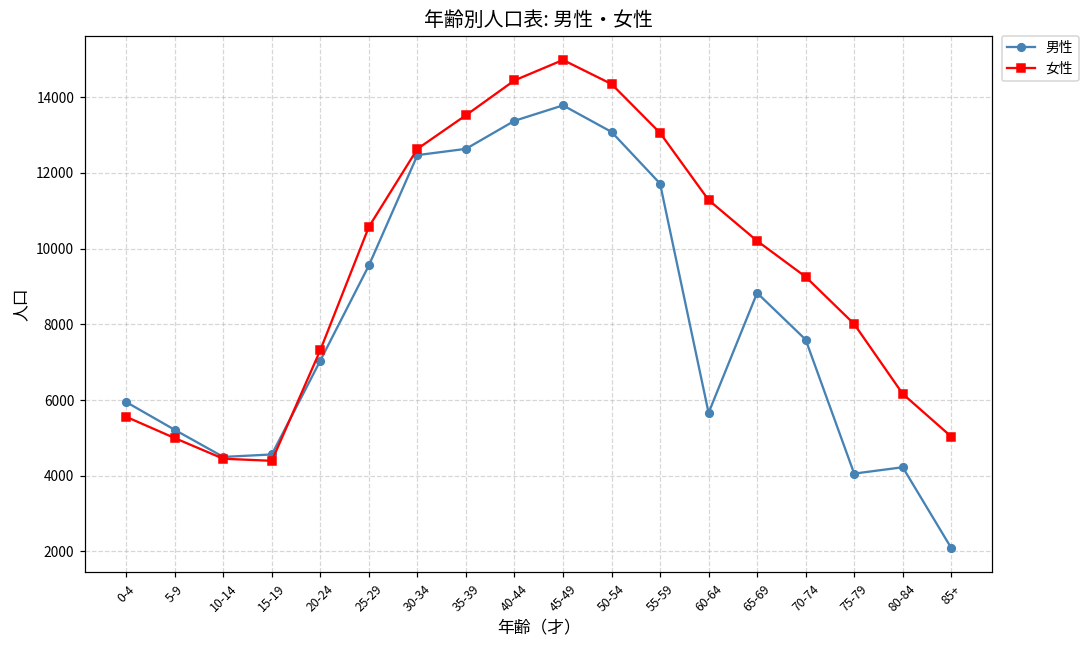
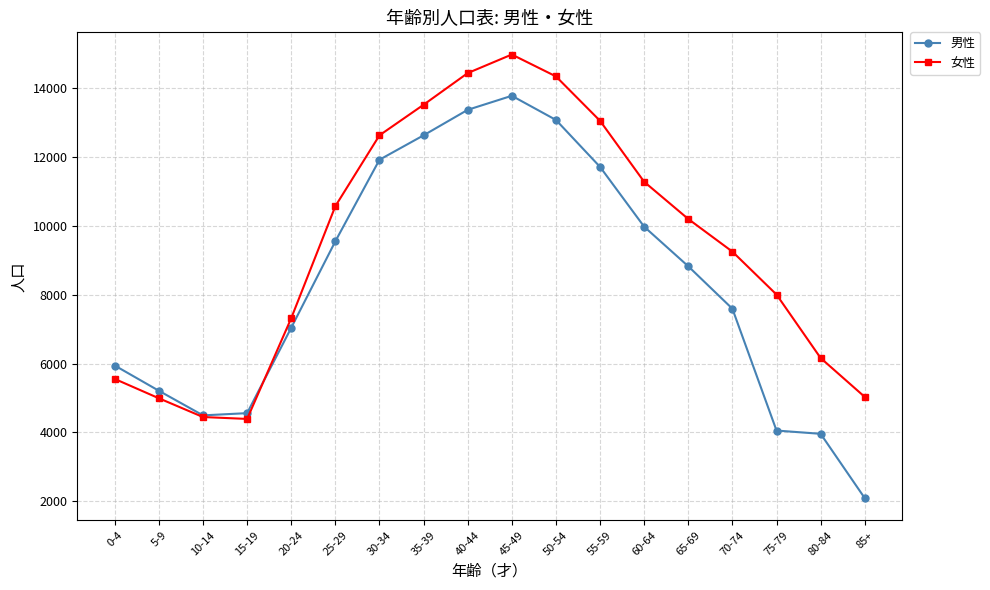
男性, 30-34: 12500 -> 11900
男性, 60-64: 5700 -> 10000
男性, 80-84: 4200 -> 4000
